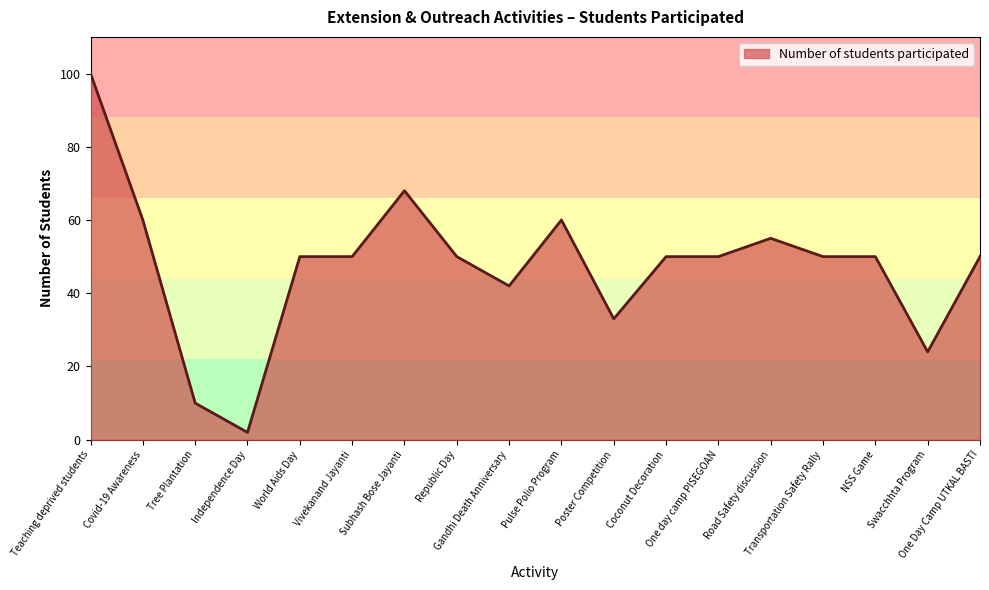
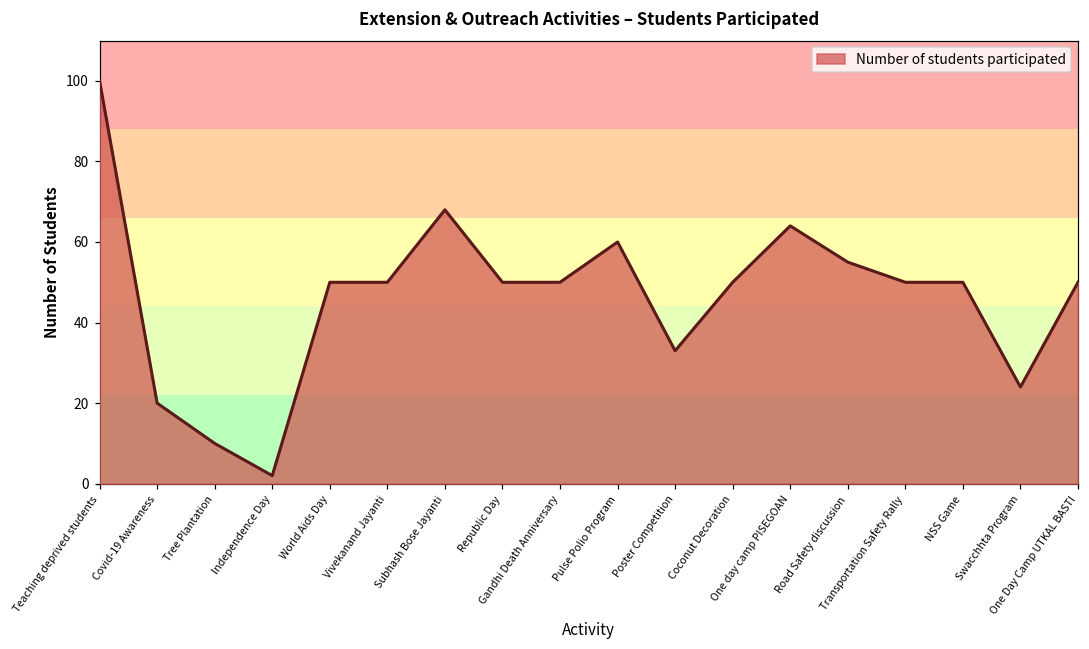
Covid-19 Awareness: 60 -> 20
Gandhi Death Anniversary: 42 -> 50
One day camp PISEGOAN: 50 -> 64
